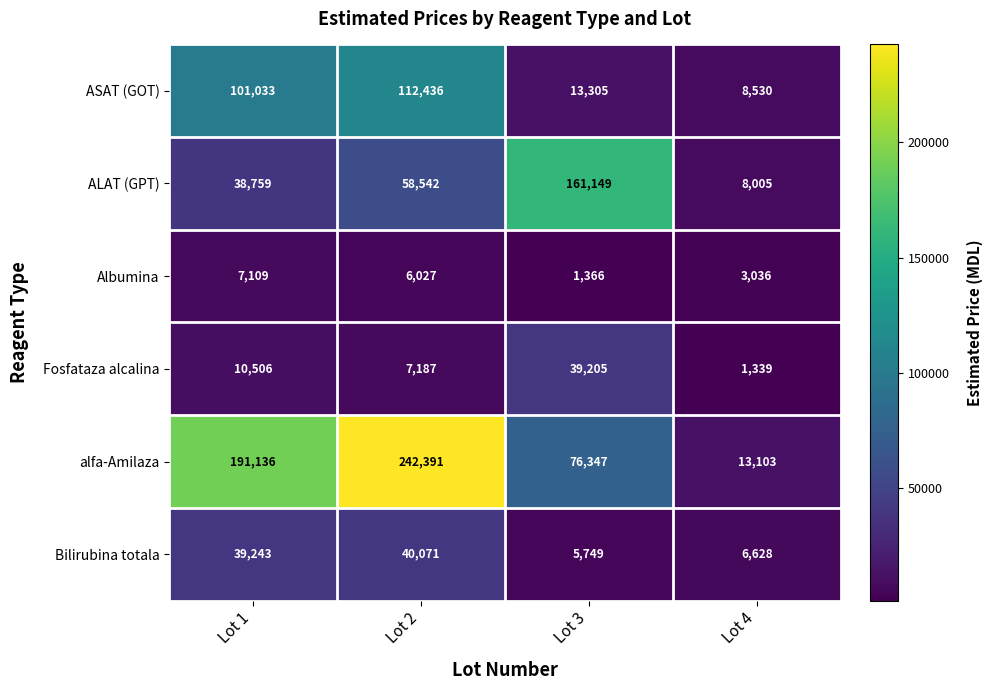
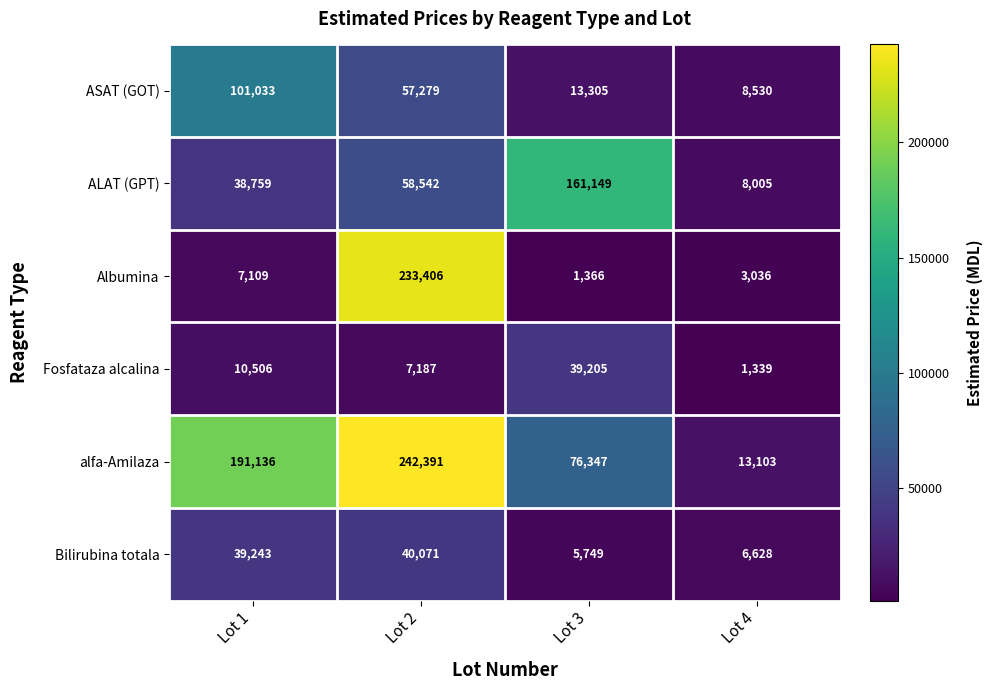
ASAT (GOT), Lot 2: 112,436 -> 57,279
Albumina, Lot 2: 6,027 -> 233,406
